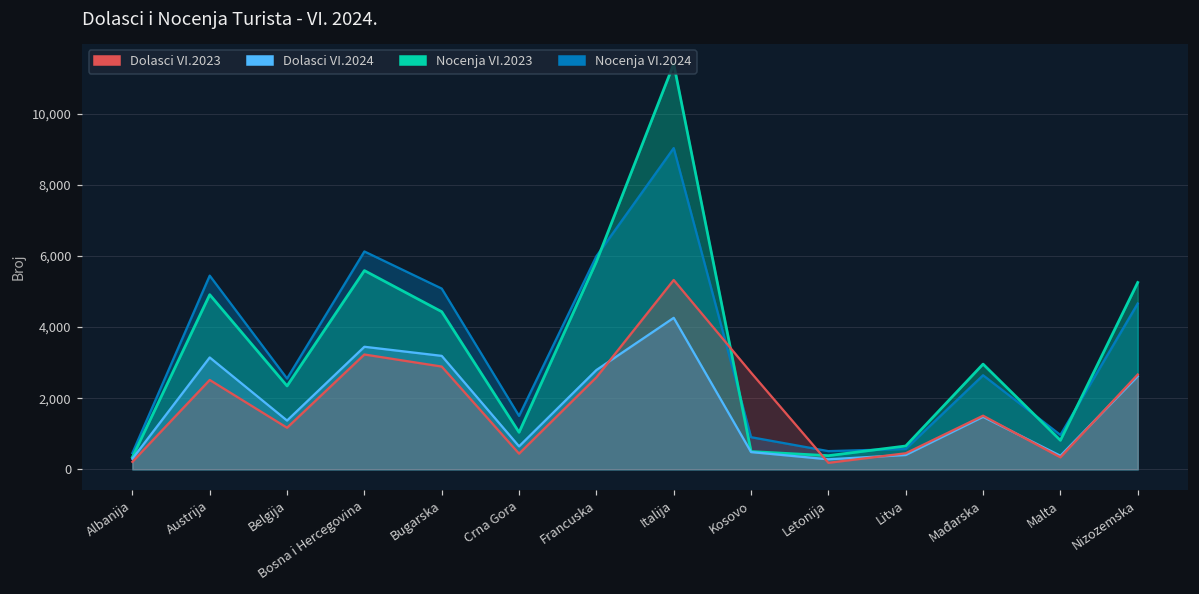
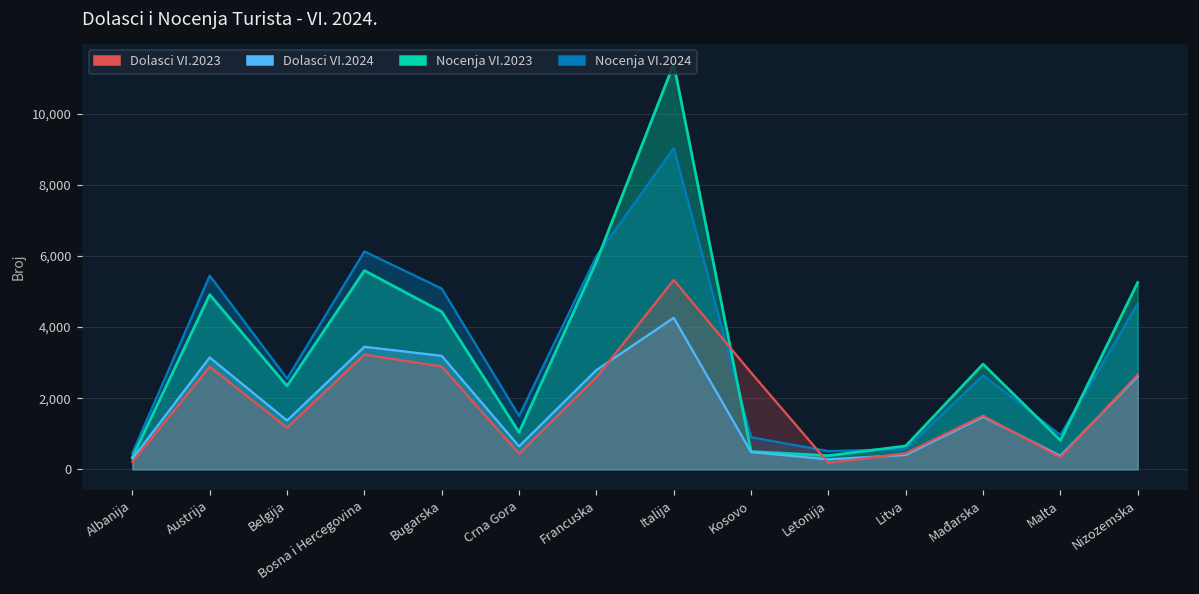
Dolasci VI.2023, Austrija: 2,500 -> 2,900
